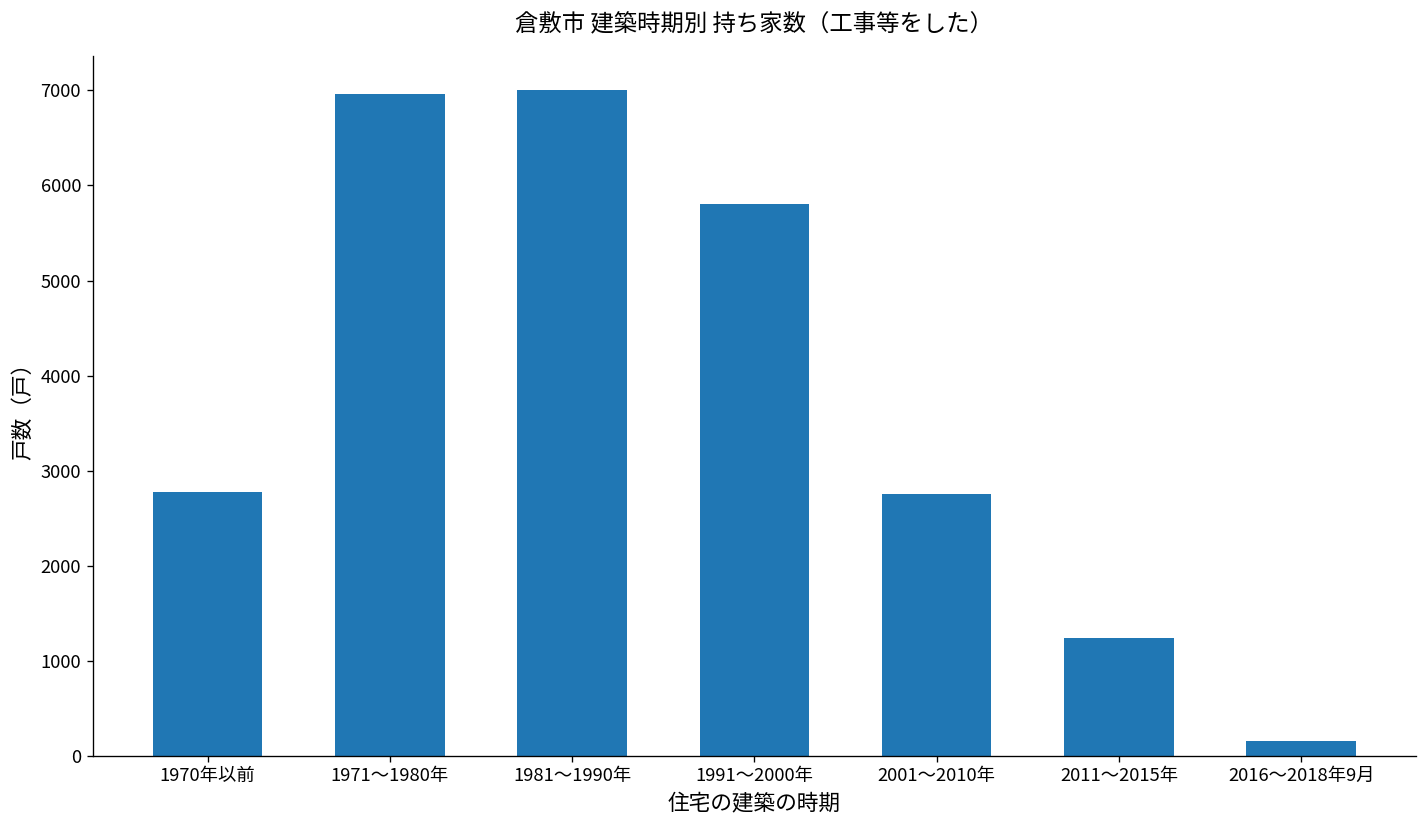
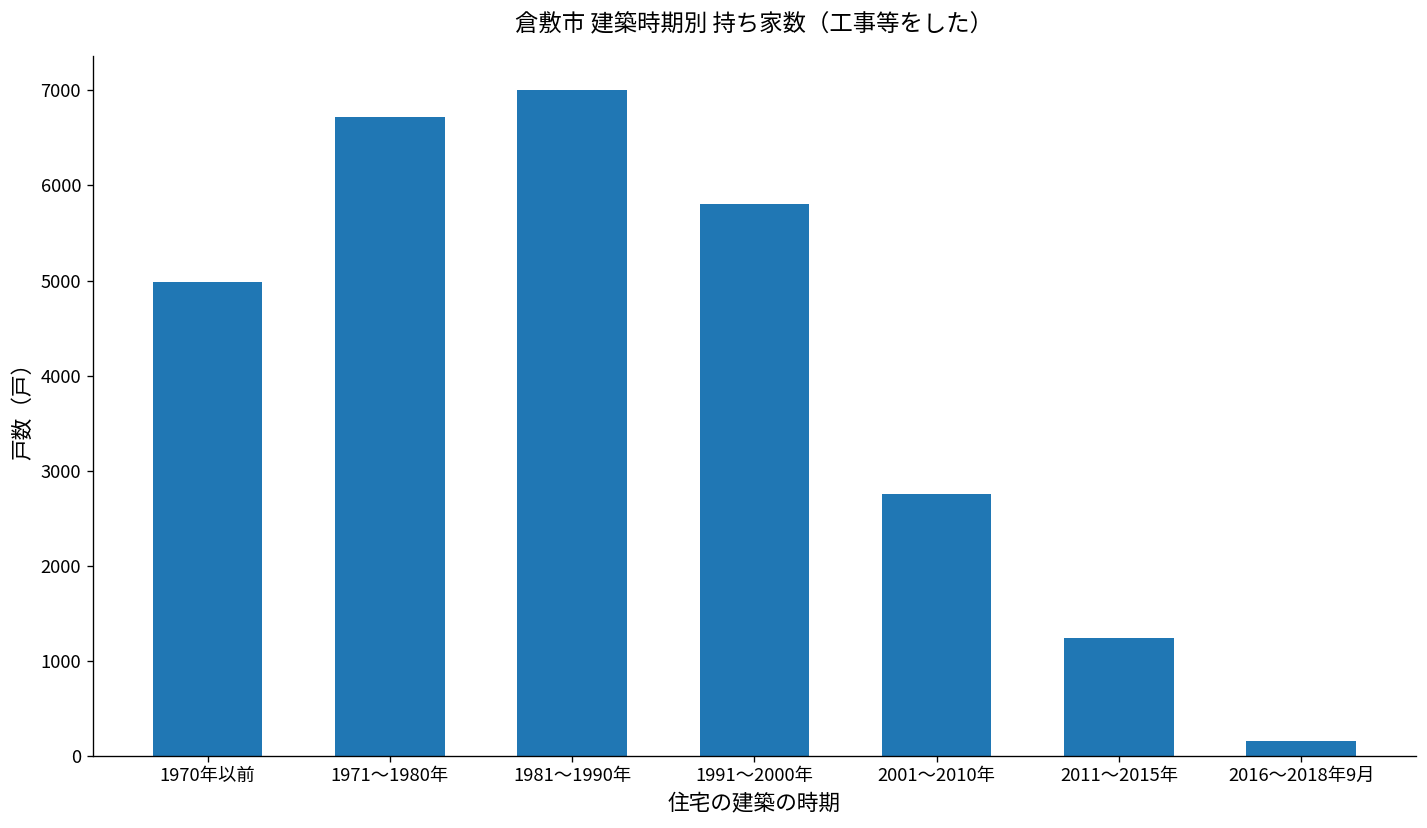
1970年以前: 2800 -> 5000
1971～1980年: 7000 -> 6700
